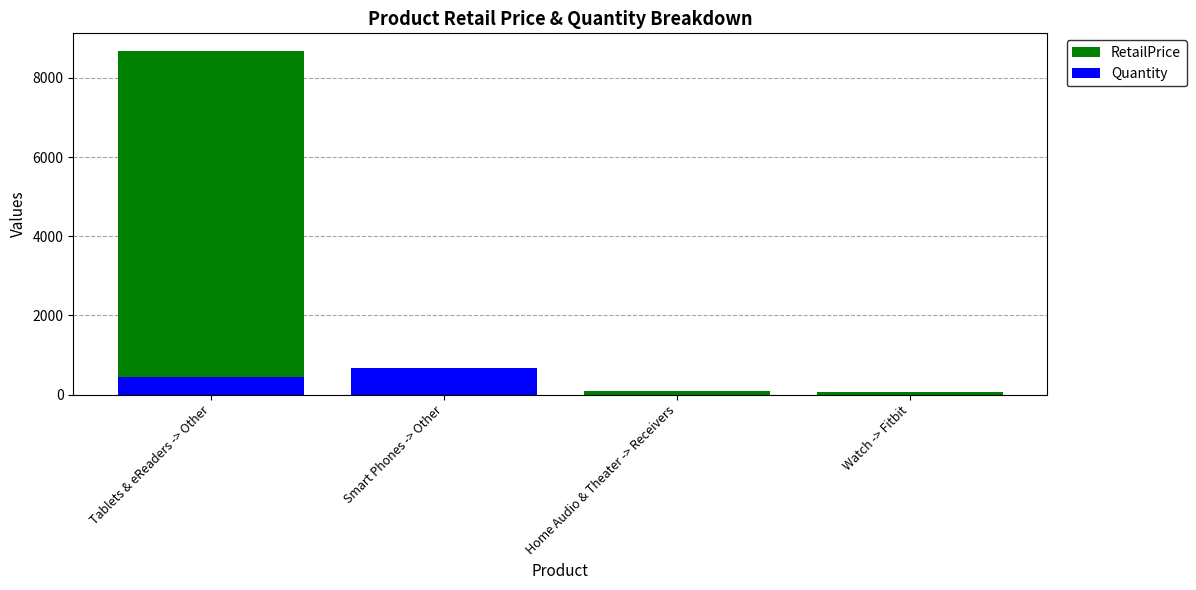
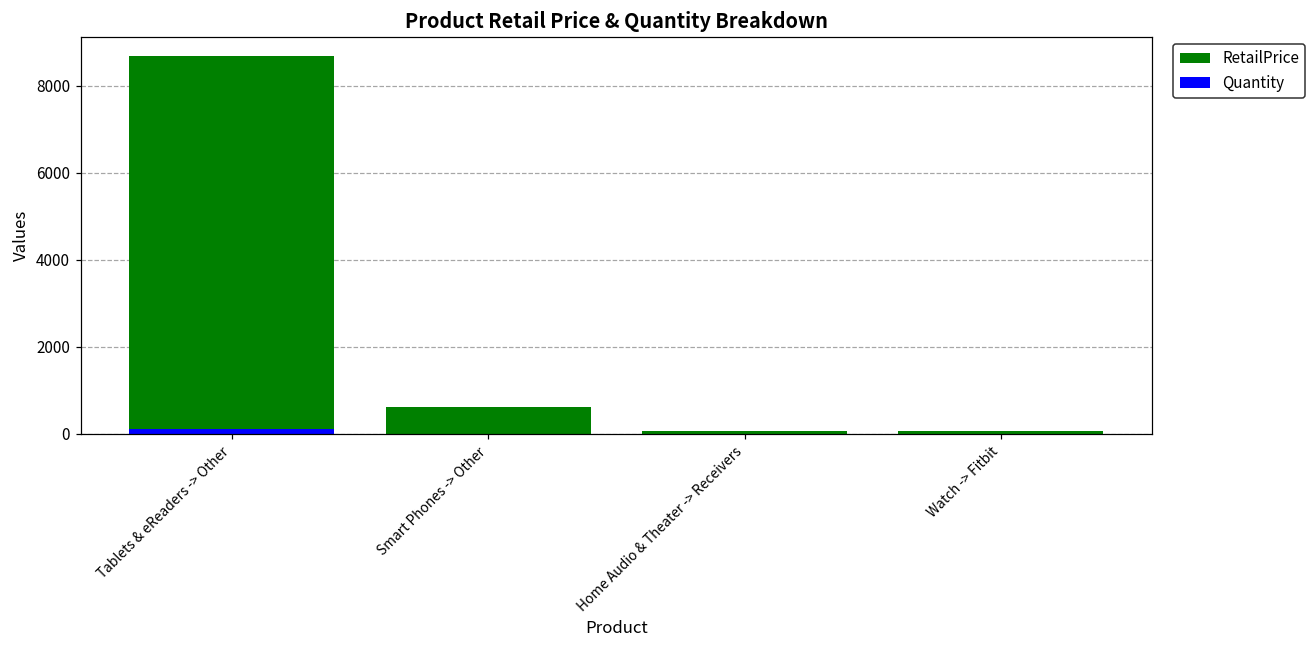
Quantity, Tablets & eReaders -> Other: 500 -> 100
RetailPrice, Smart Phones -> Other: 300 -> 600
Quantity, Smart Phones -> Other: 700 -> 0
